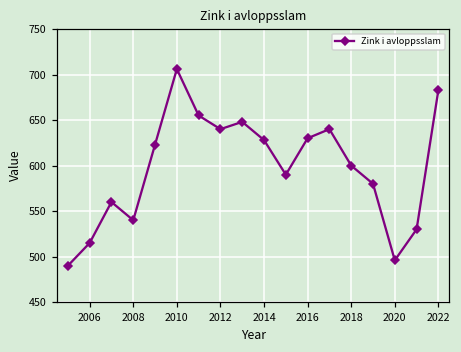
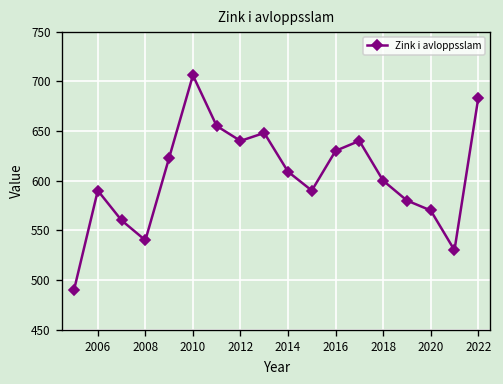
2006: 520 -> 590
2014: 630 -> 610
2020: 500 -> 570
